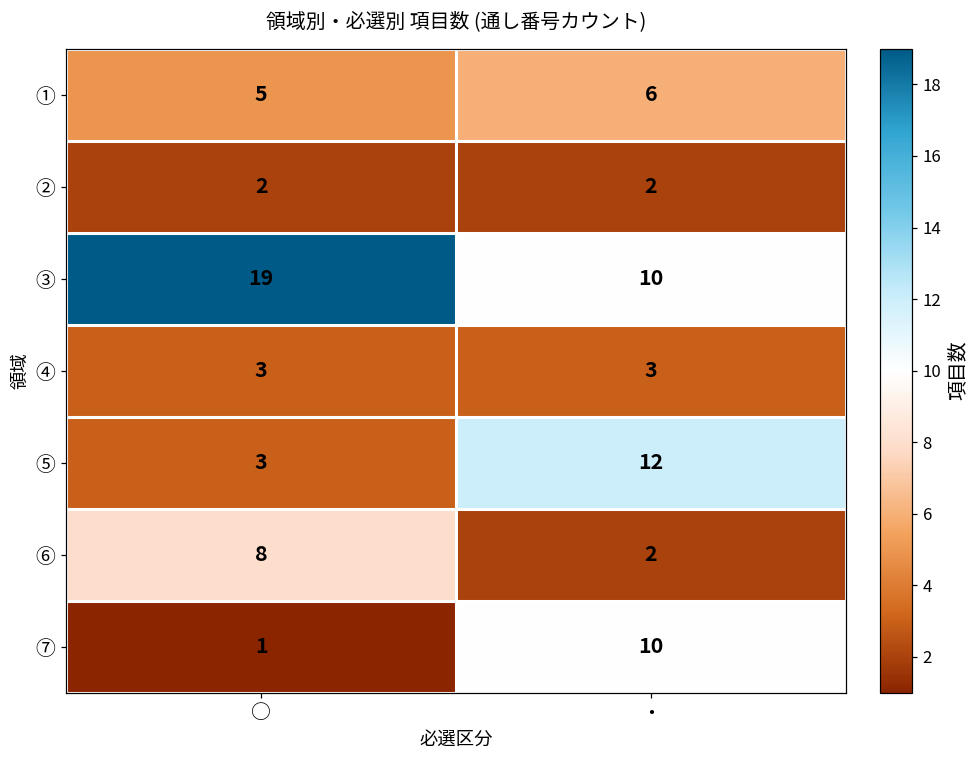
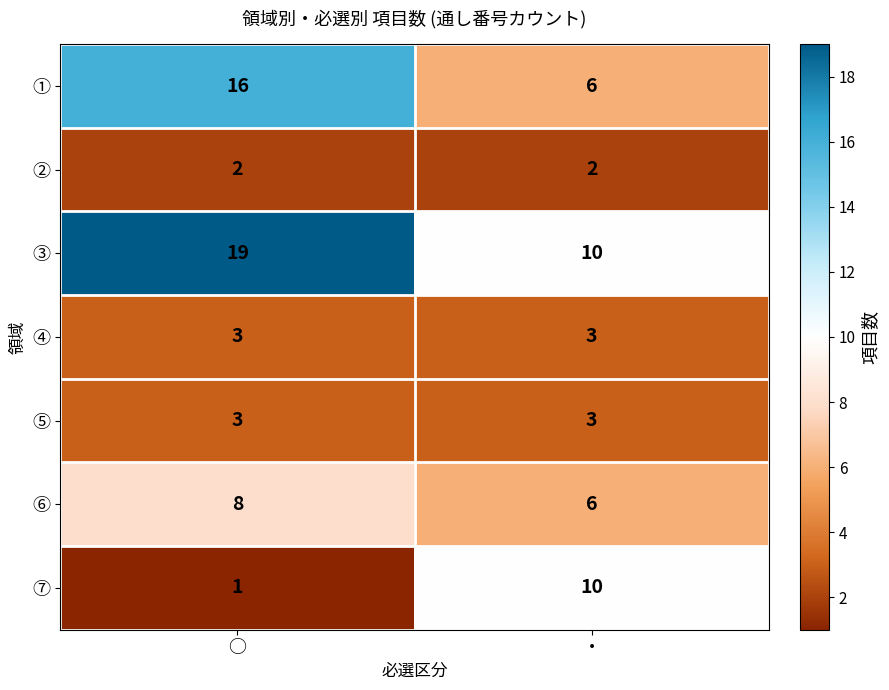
①, ○: 5 -> 16
⑤, ・: 12 -> 3
⑥, ・: 2 -> 6
